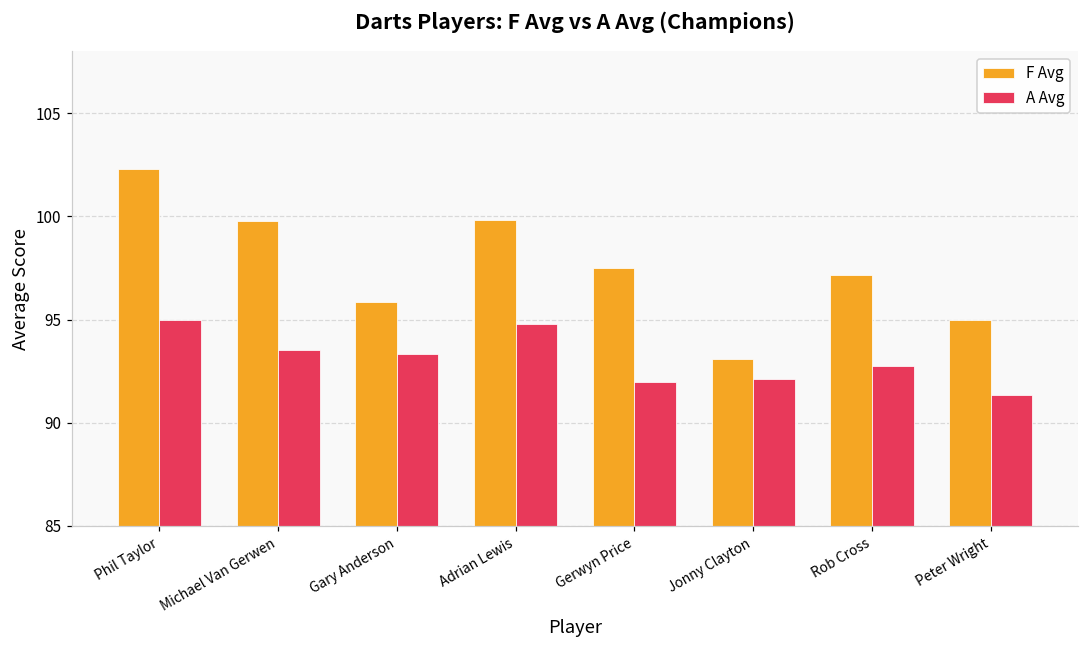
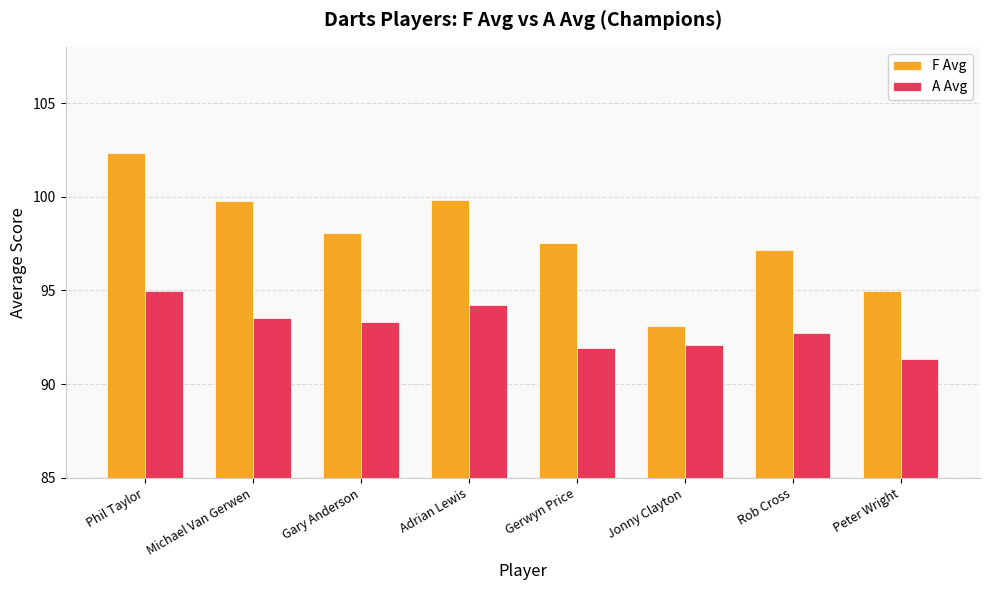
F Avg, Gary Anderson: 95.9 -> 98.1
A Avg, Adrian Lewis: 94.8 -> 94.3
